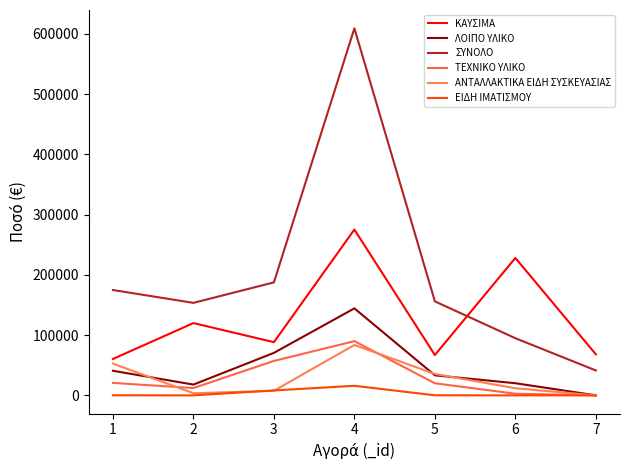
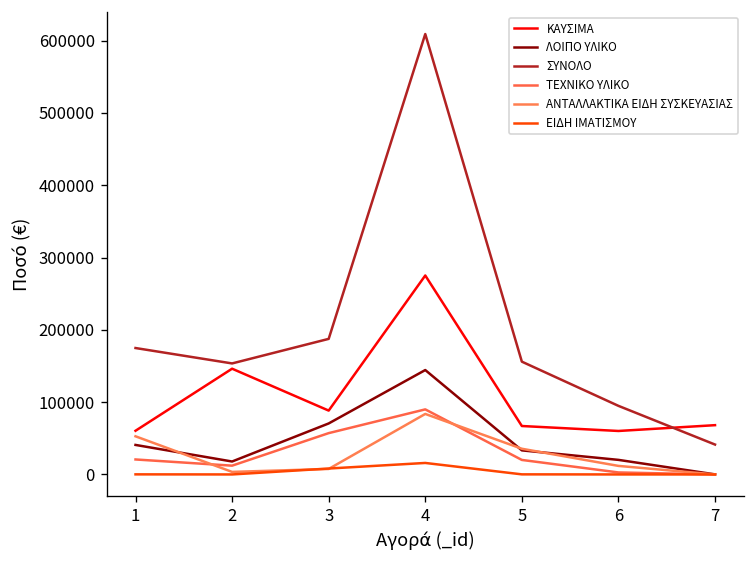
ΚΑΥΣΙΜΑ, 2: 120000 -> 150000
ΚΑΥΣΙΜΑ, 6: 230000 -> 60000
